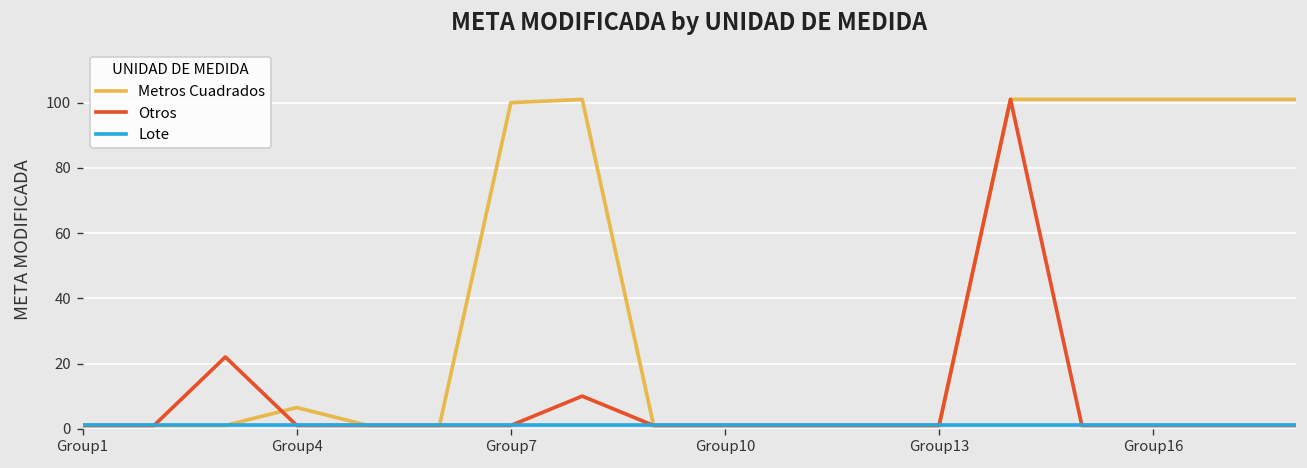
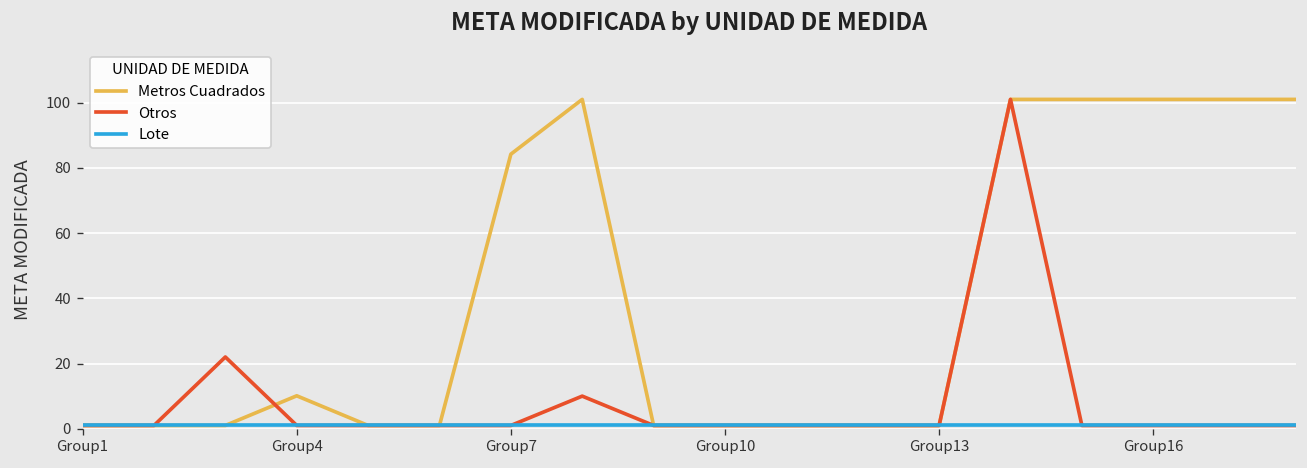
Metros Cuadrados, Group4: 7 -> 10
Metros Cuadrados, Group7: 100 -> 84
